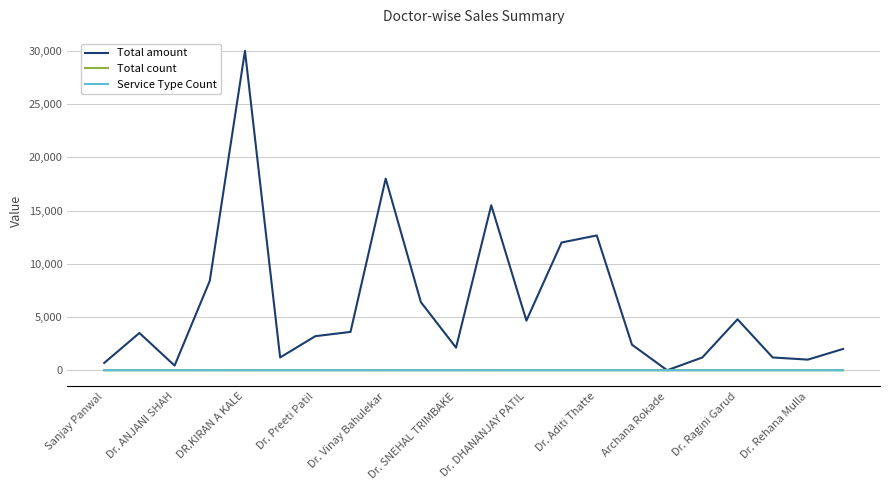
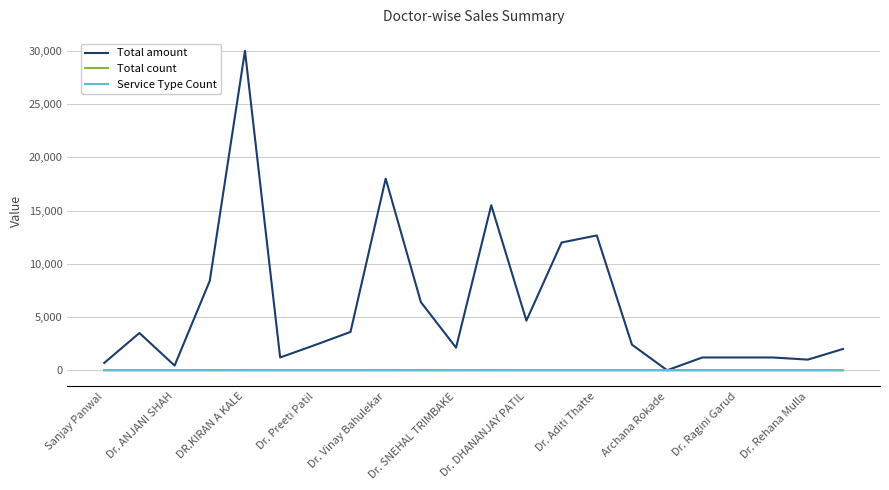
Total amount, Dr. Preeti Patil: 3,200 -> 2,400
Total amount, Dr. Ragini Garud: 4,800 -> 1,200
